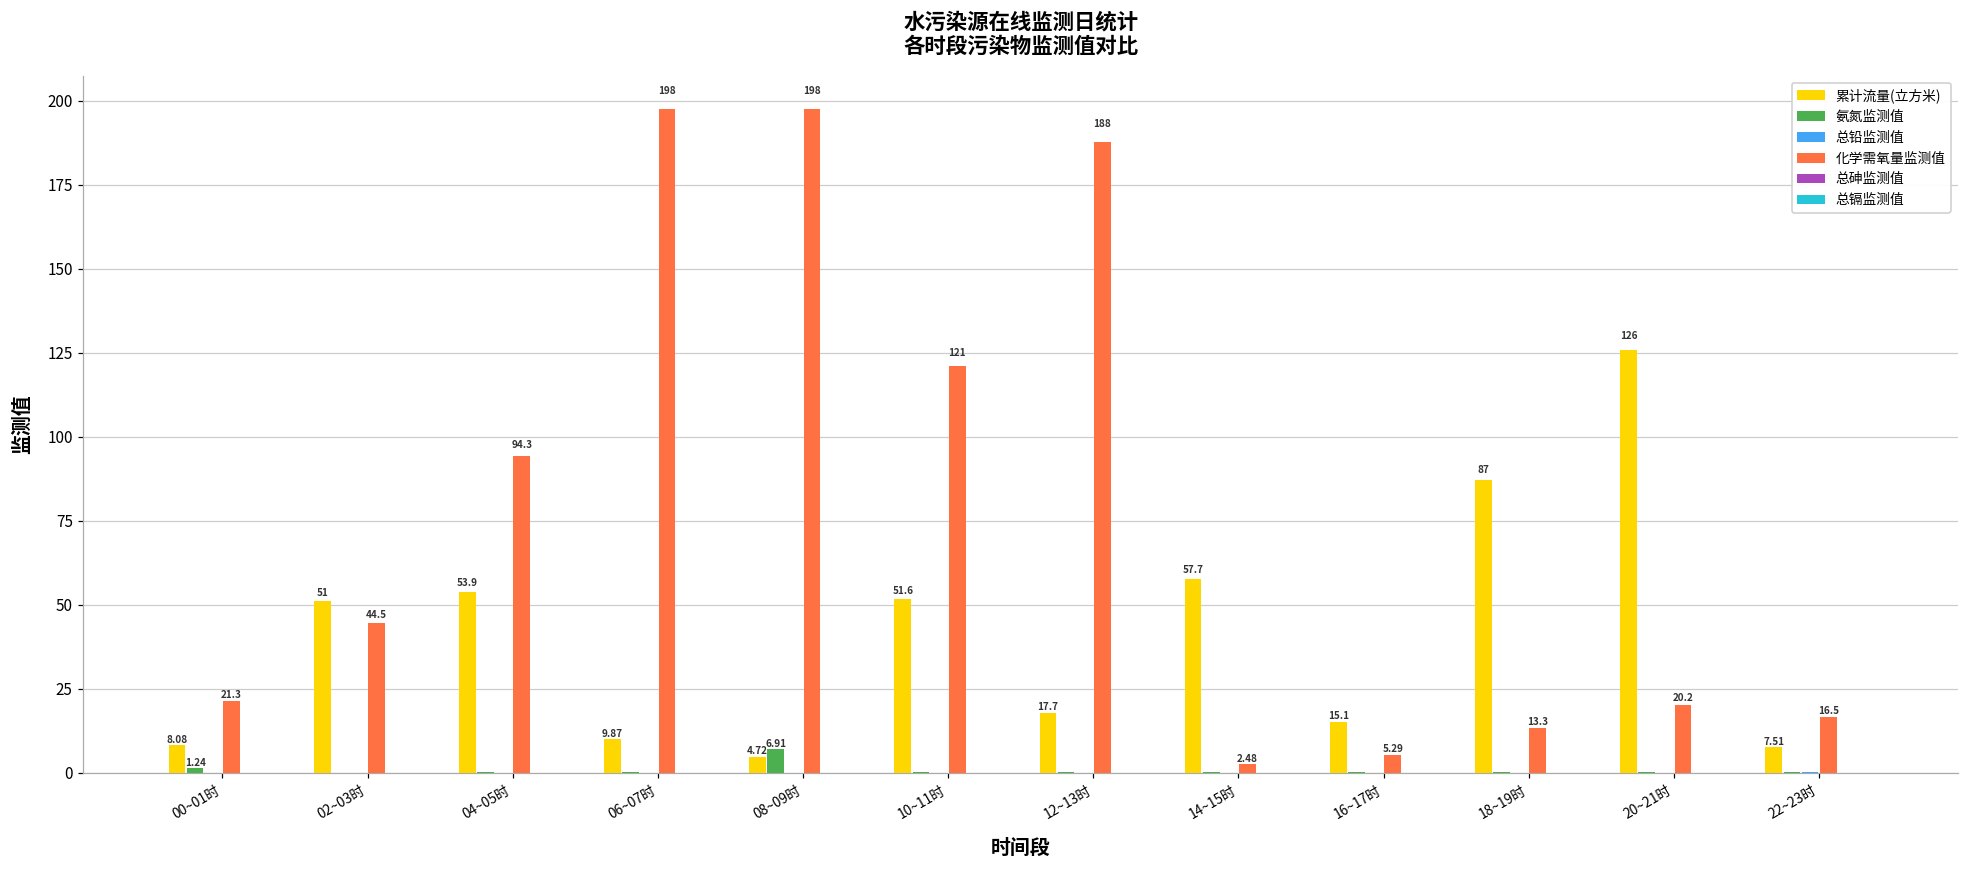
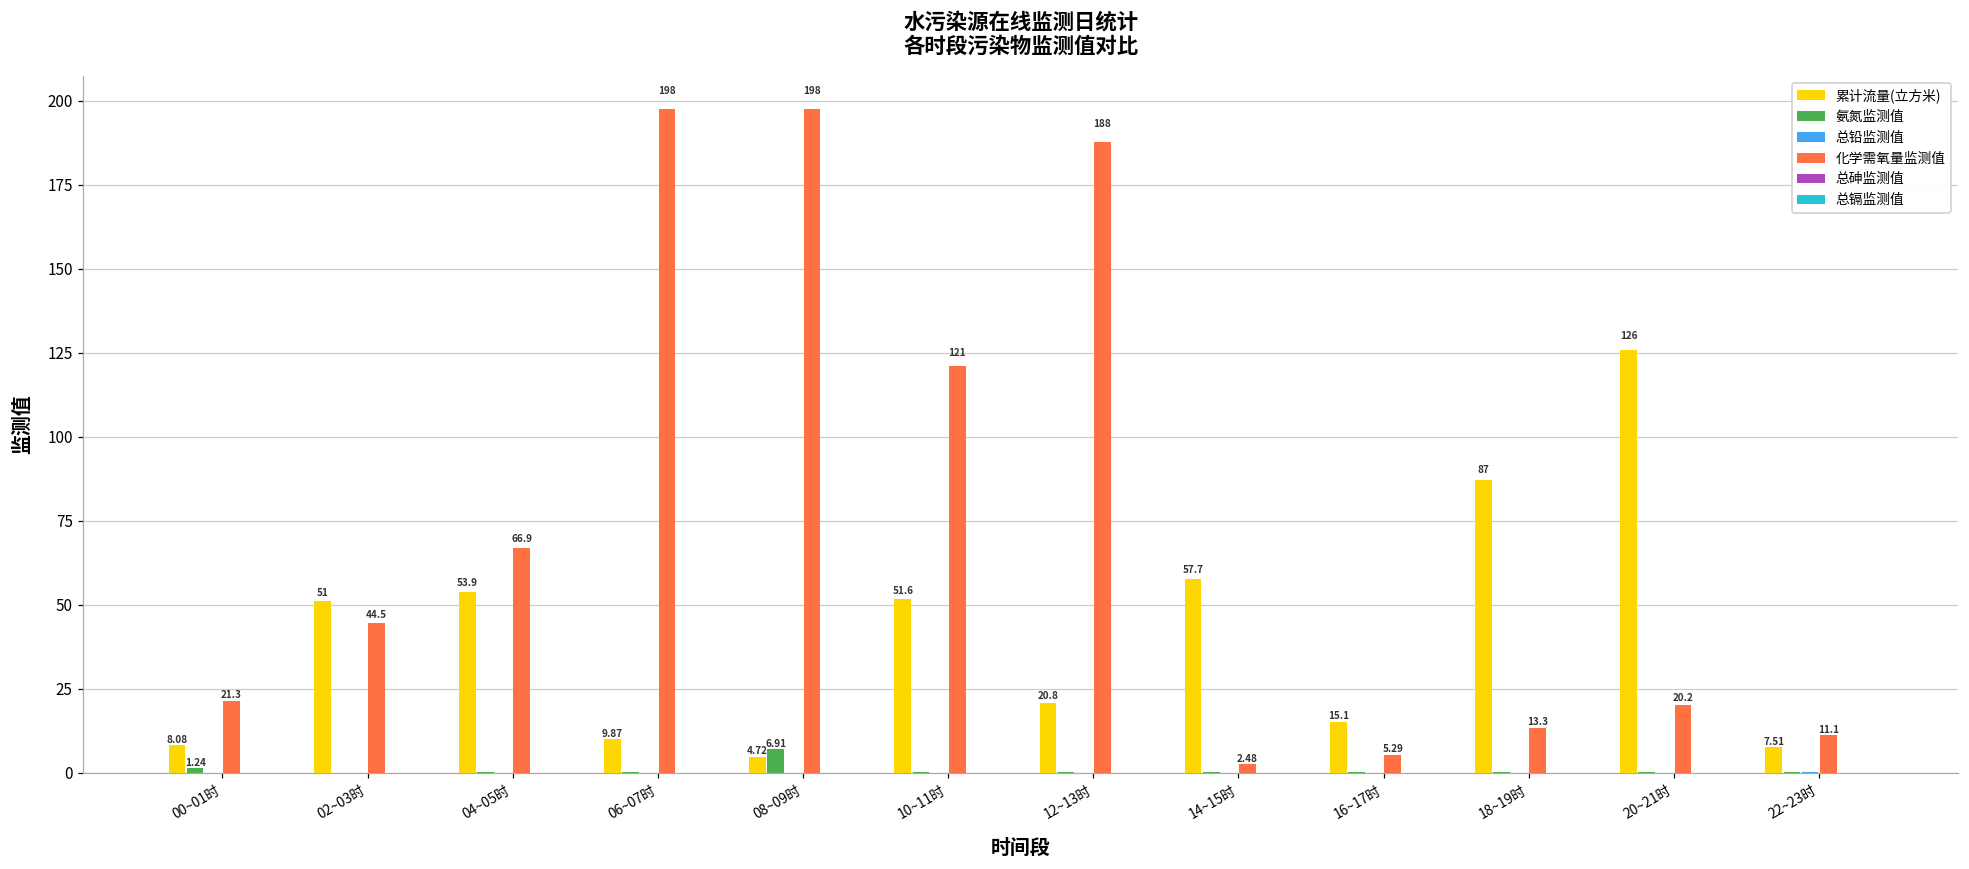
化学需氧量监测值, 04~05时: 94.3 -> 66.9
累计流量(立方米), 12~13时: 17.7 -> 20.8
化学需氧量监测值, 22~23时: 16.5 -> 11.1
